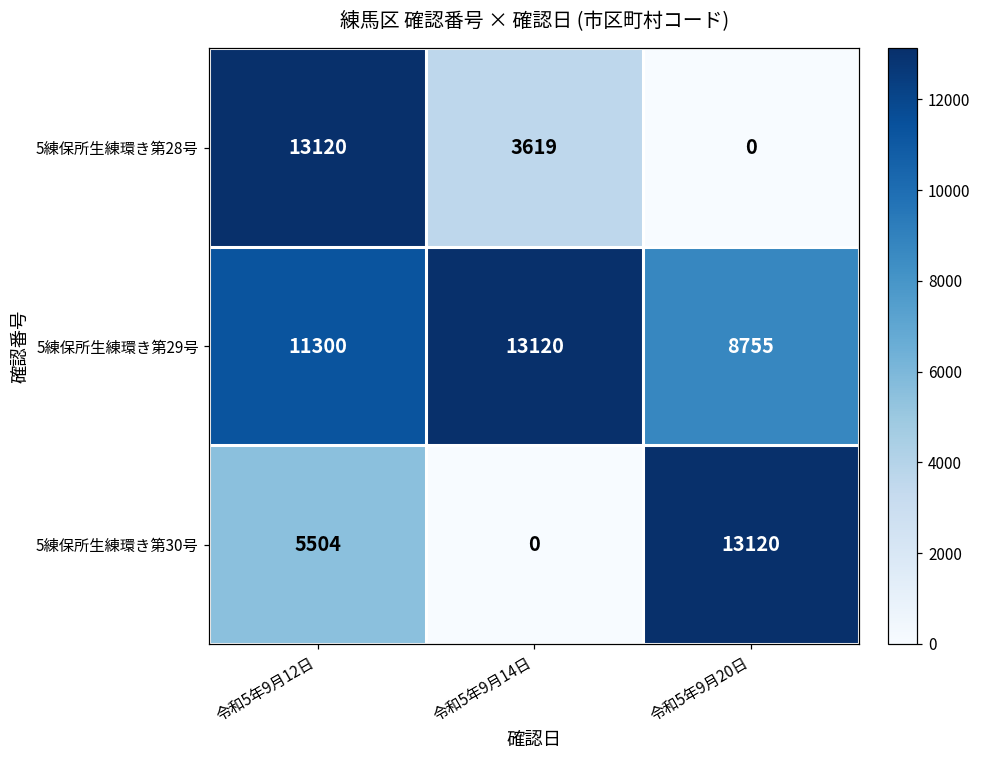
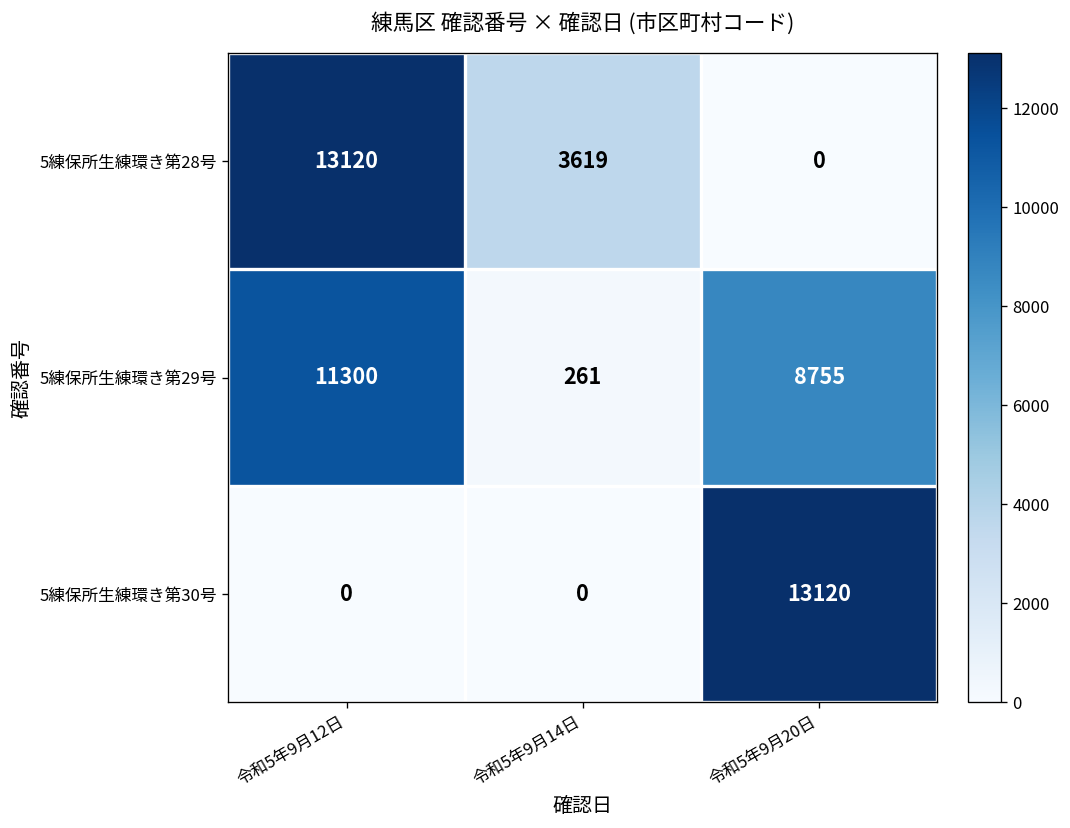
5練保所生練環き第29号, 令和5年9月14日: 13120 -> 261
5練保所生練環き第30号, 令和5年9月12日: 5504 -> 0
